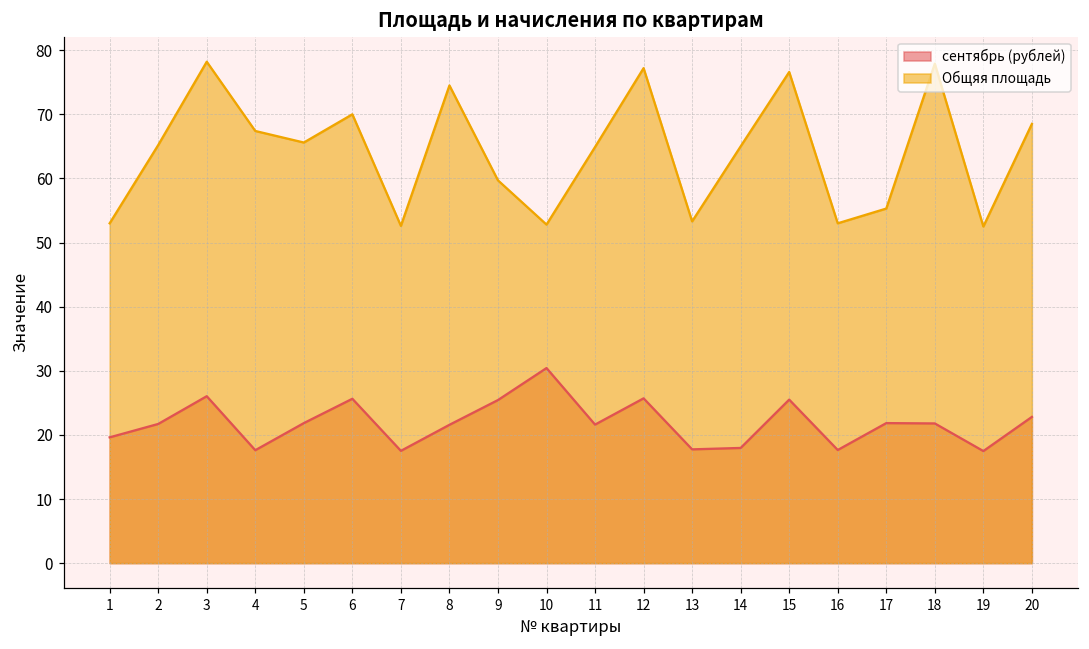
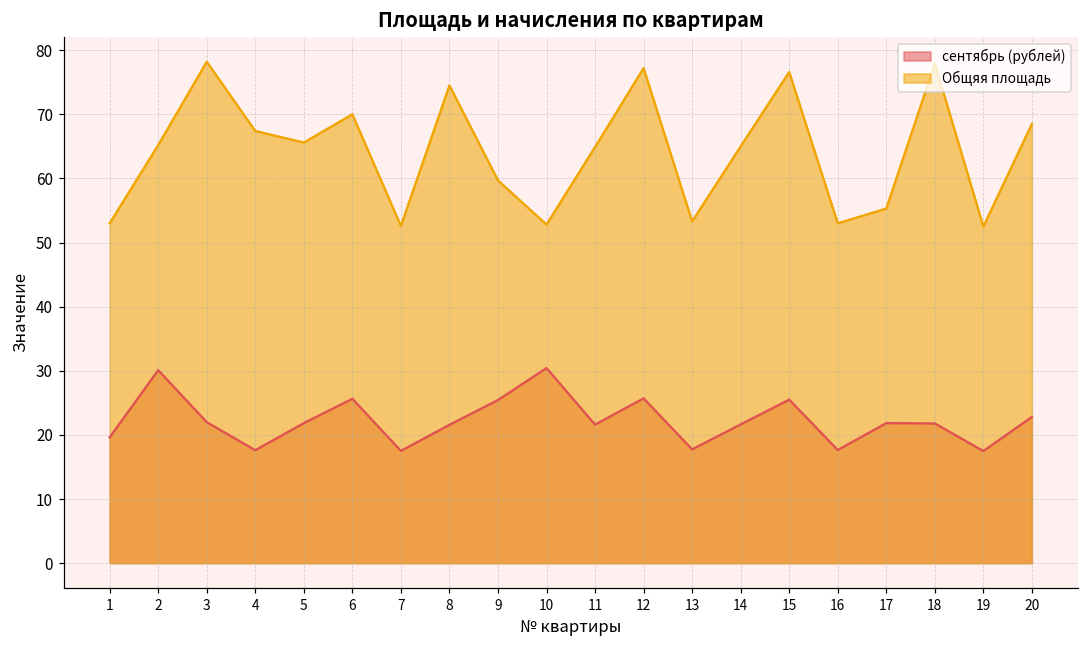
сентябрь (рублей), 2: 22 -> 30
сентябрь (рублей), 3: 26 -> 22
сентябрь (рублей), 14: 18 -> 22
